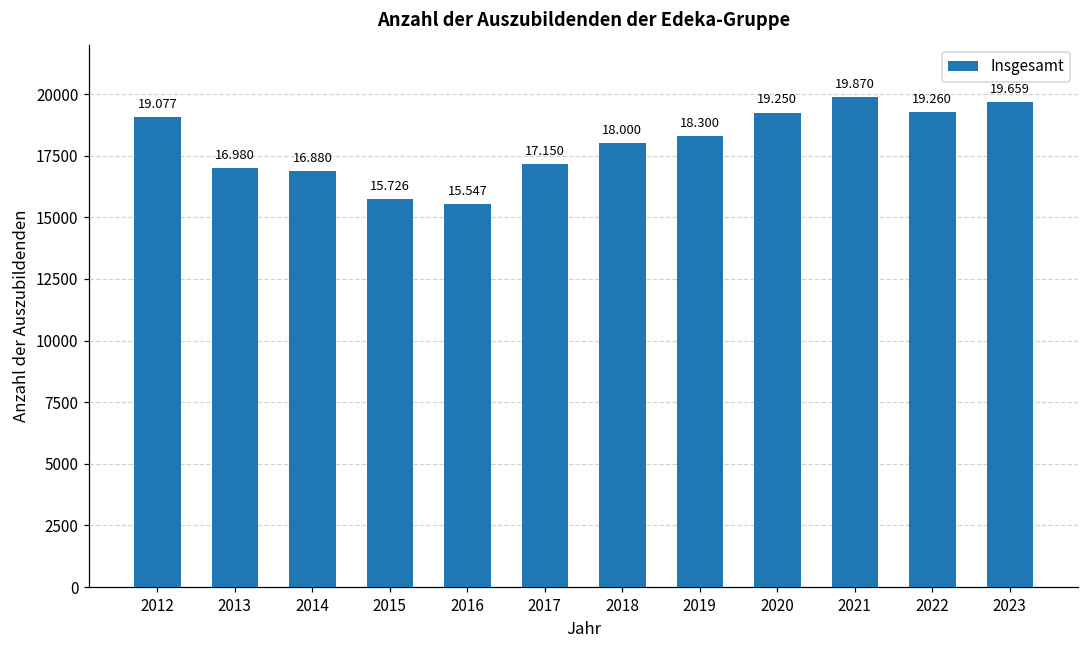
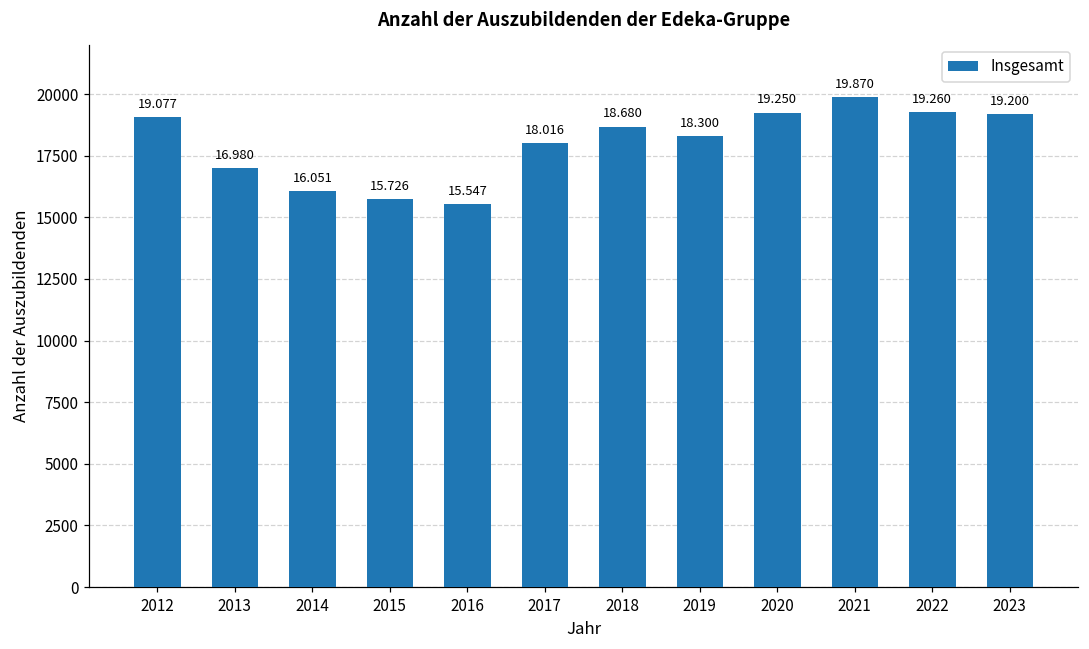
2014: 16.880 -> 16.051
2017: 17.150 -> 18.016
2018: 18.000 -> 18.680
2023: 19.659 -> 19.200
